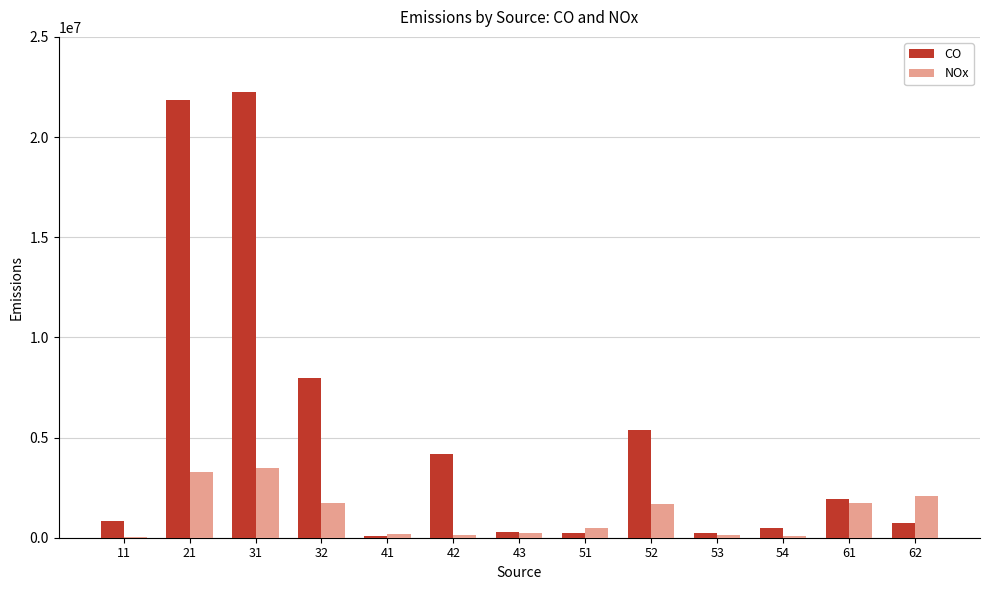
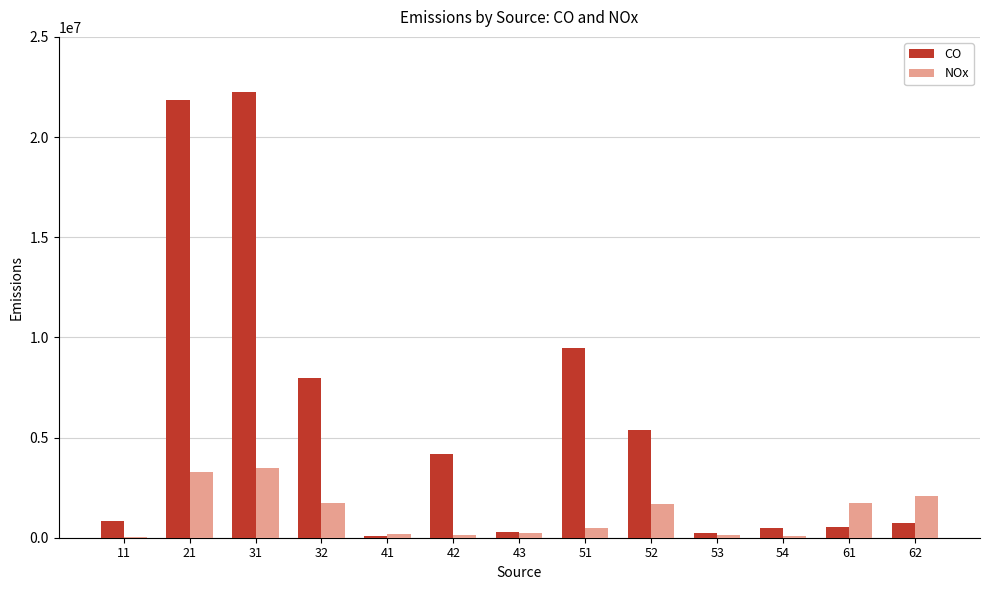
CO, 51: 200000 -> 9500000
CO, 61: 1900000 -> 500000
